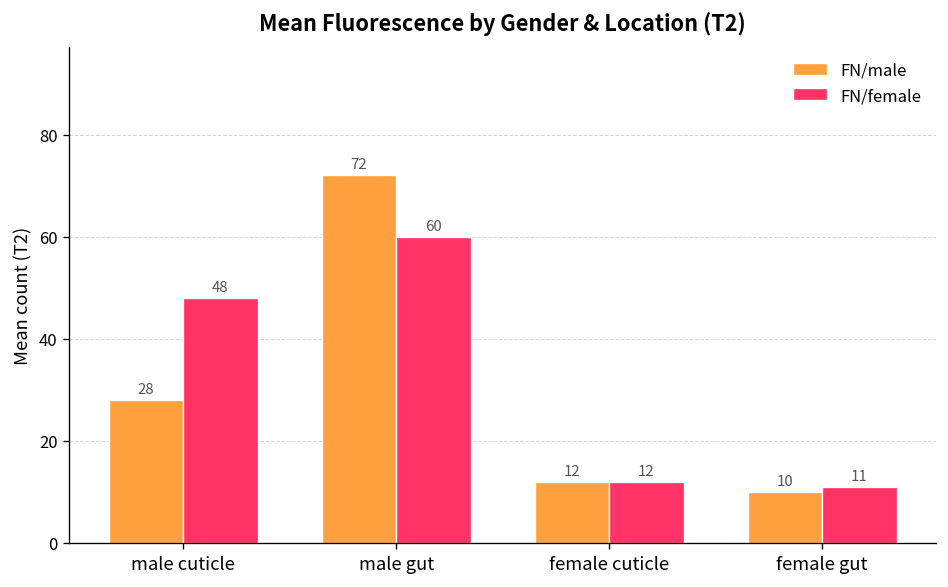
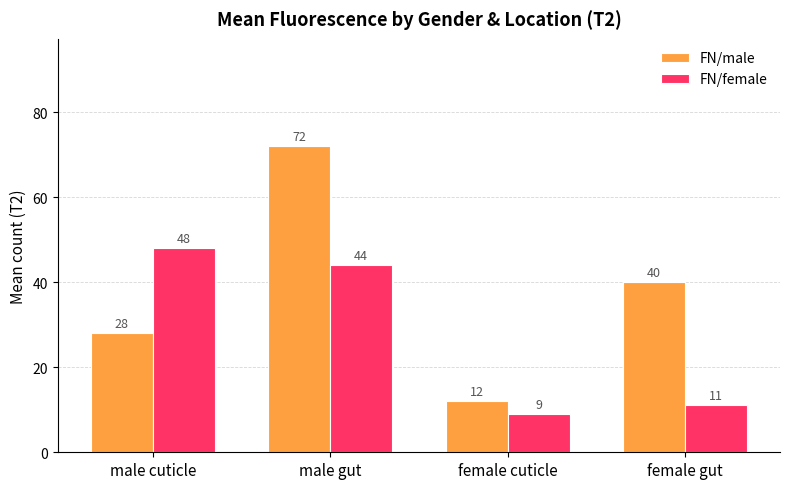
FN/female, male gut: 60 -> 44
FN/female, female cuticle: 12 -> 9
FN/male, female gut: 10 -> 40
